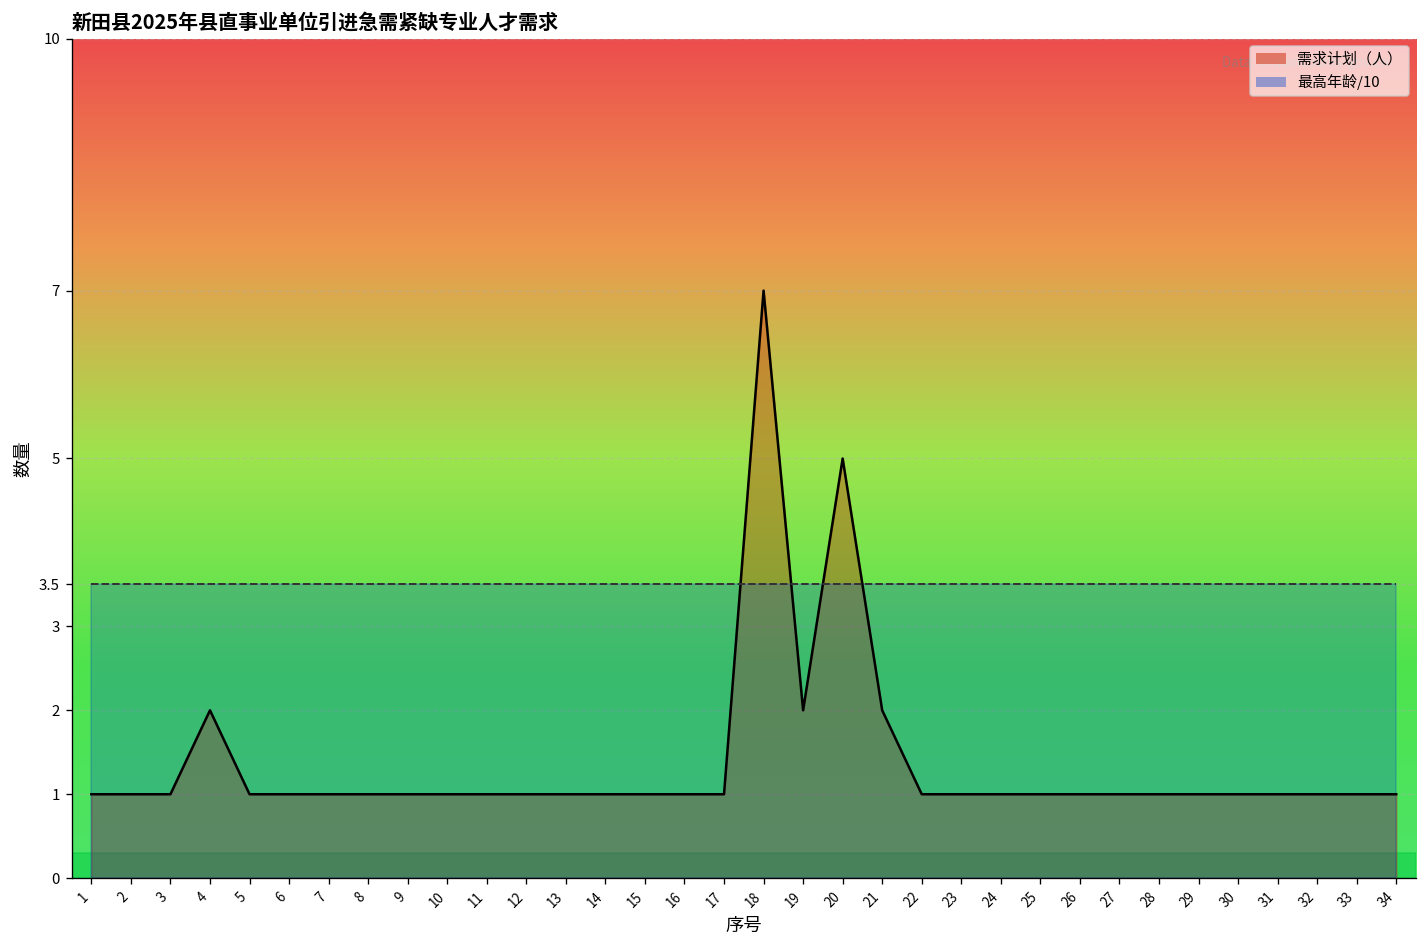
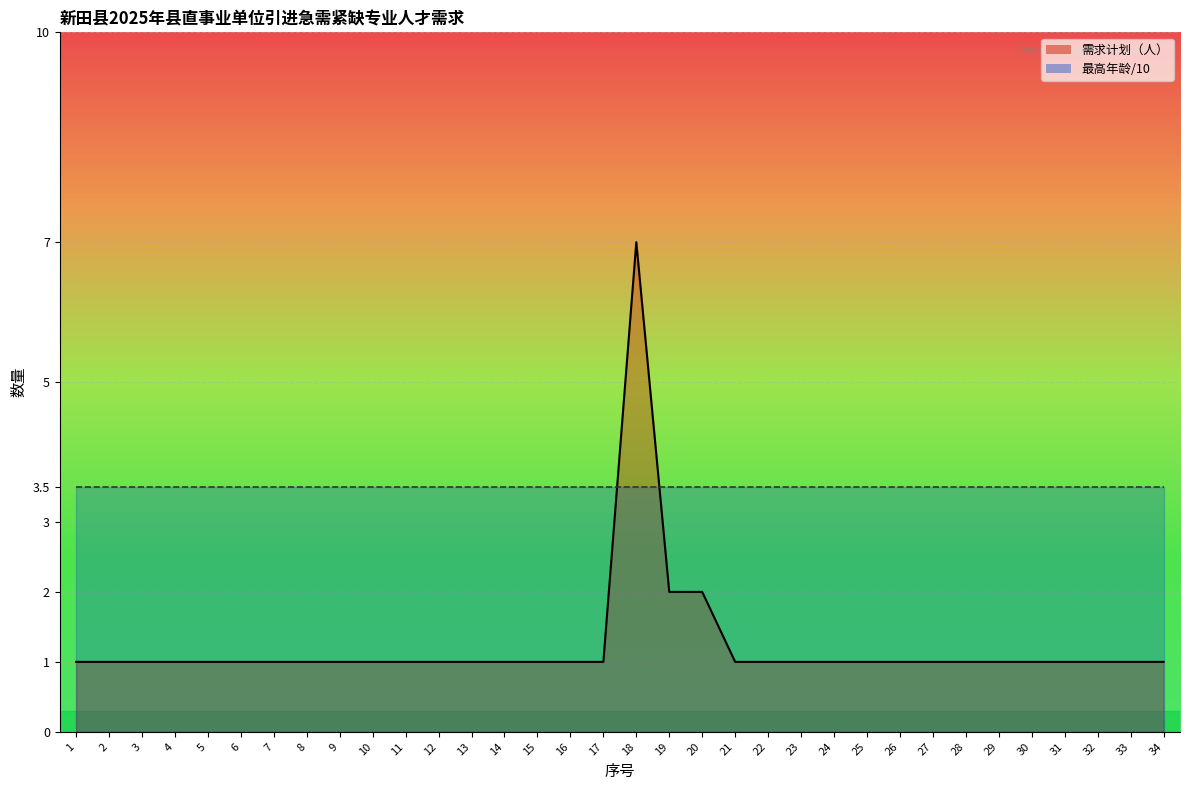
需求计划（人）, 4: 2 -> 1
需求计划（人）, 20: 5 -> 2
需求计划（人）, 21: 2 -> 1
